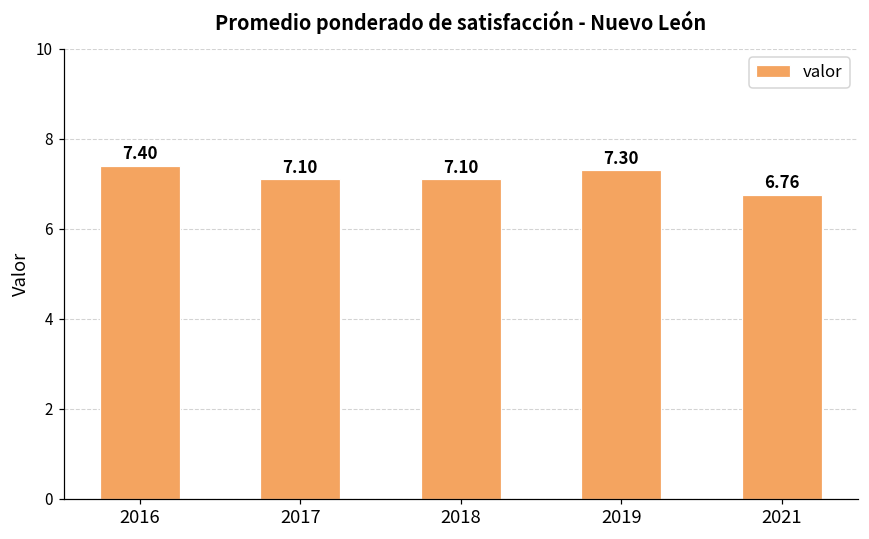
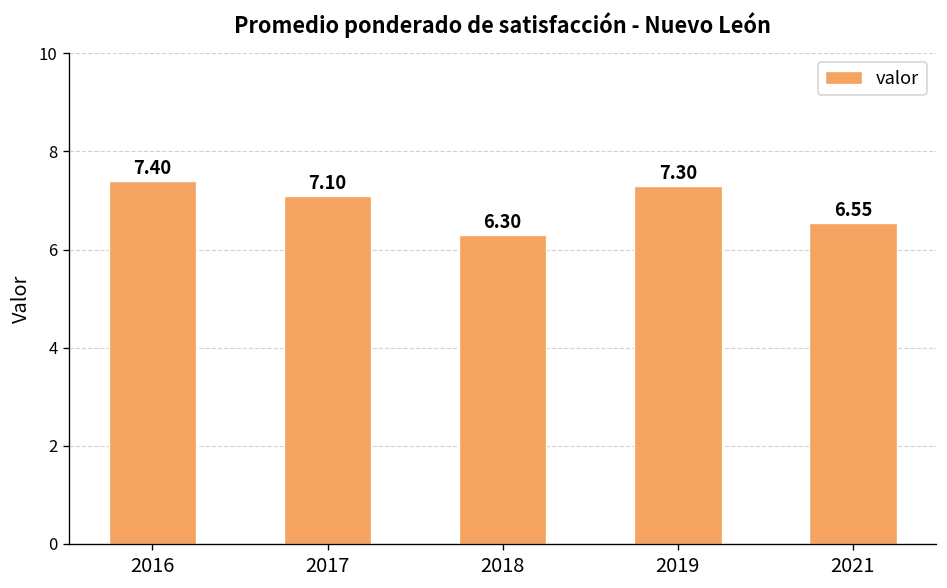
2018: 7.10 -> 6.30
2021: 6.76 -> 6.55
